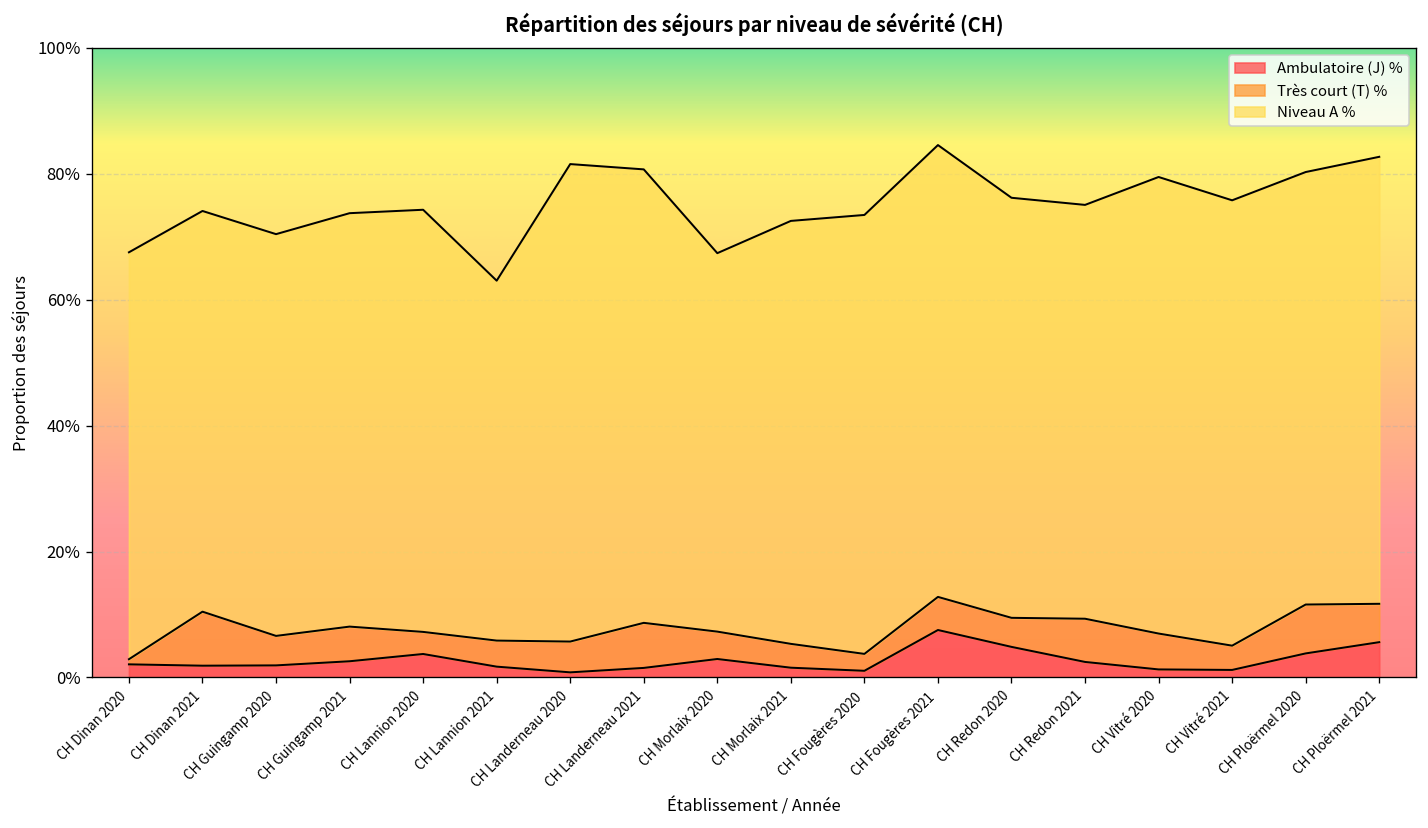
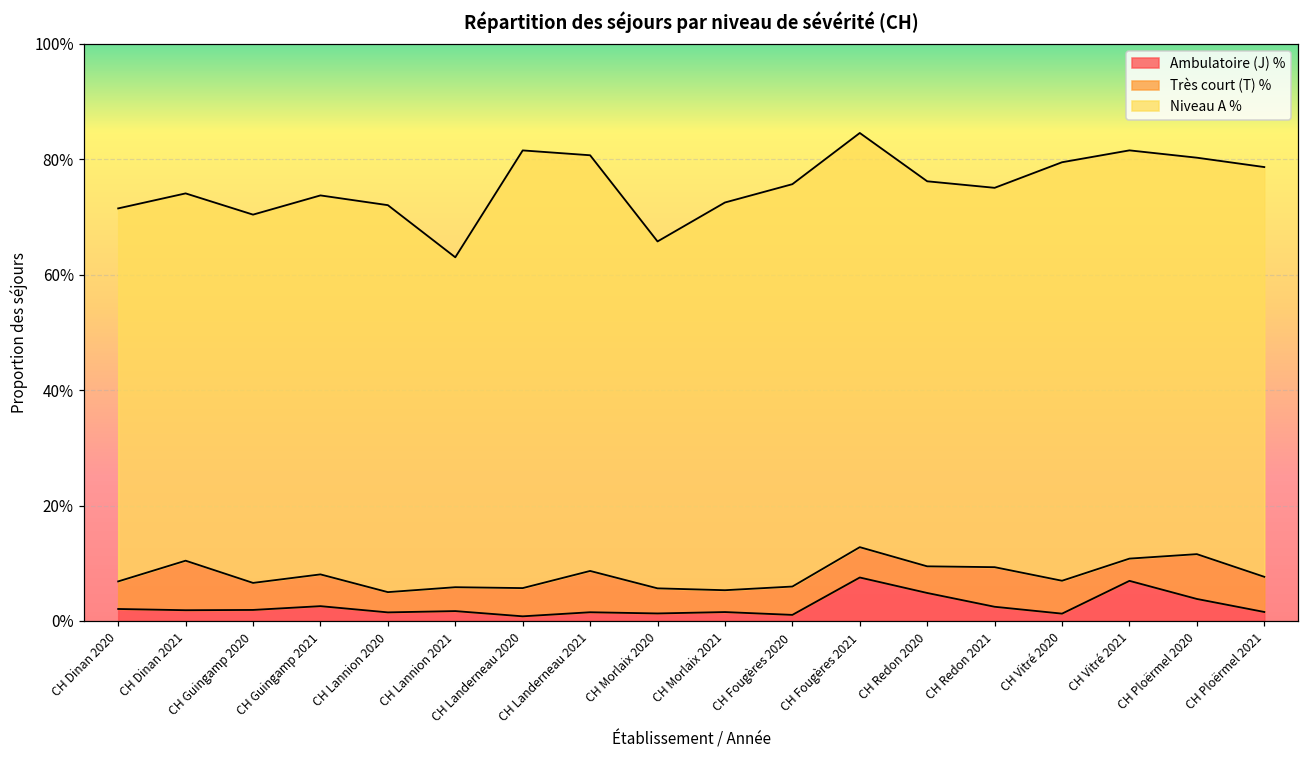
Très court (T) %, CH Dinan 2020: 1% -> 5%
Ambulatoire (J) %, CH Lannion 2020: 4% -> 1%
Ambulatoire (J) %, CH Morlaix 2020: 3% -> 1%
Très court (T) %, CH Fougères 2020: 3% -> 5%
Ambulatoire (J) %, CH Vitré 2021: 1% -> 7%
Ambulatoire (J) %, CH Ploërmel 2021: 6% -> 2%
